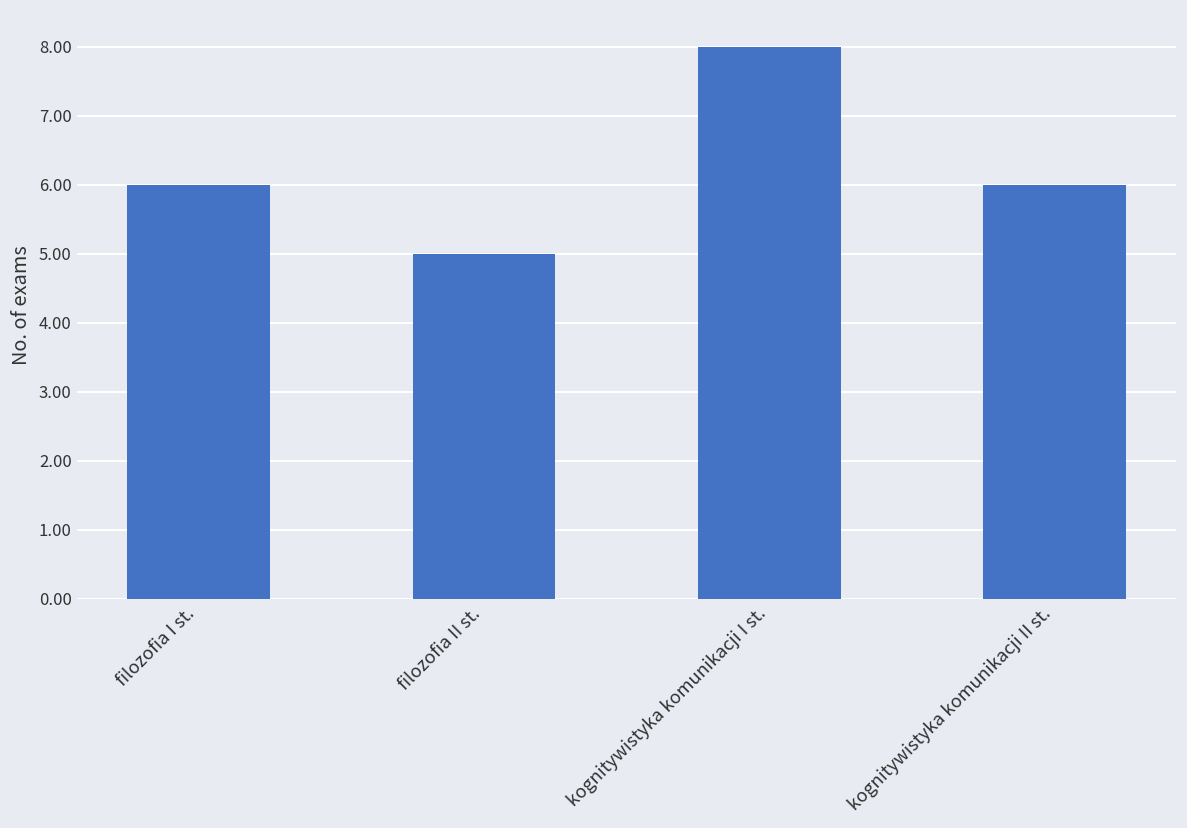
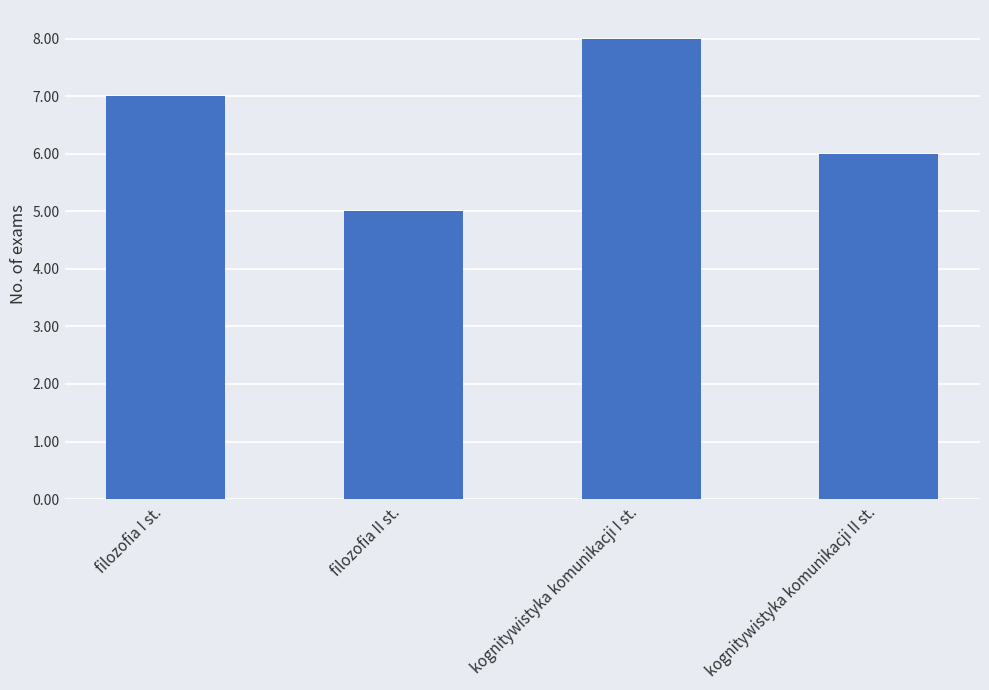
filozofia I st.: 6 -> 7
